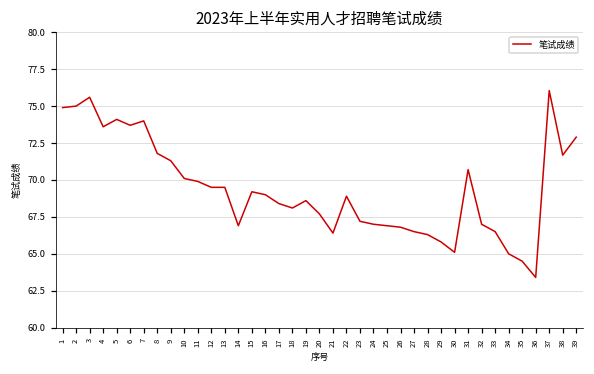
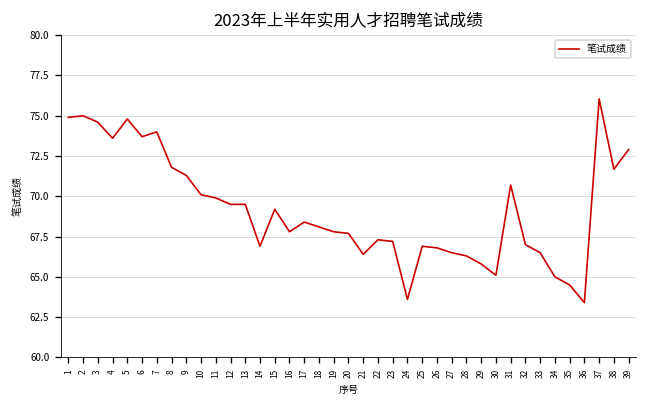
3: 75.6 -> 74.6
5: 74.1 -> 74.8
16: 69.0 -> 67.8
19: 68.6 -> 67.8
22: 68.9 -> 67.3
24: 67.0 -> 63.6
